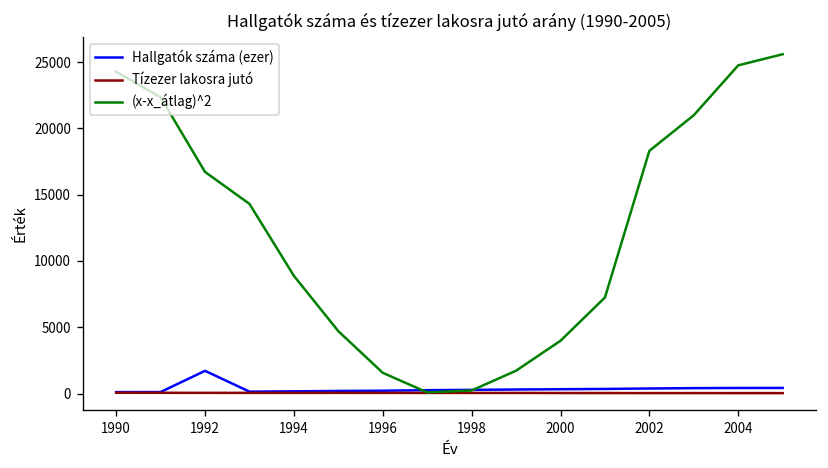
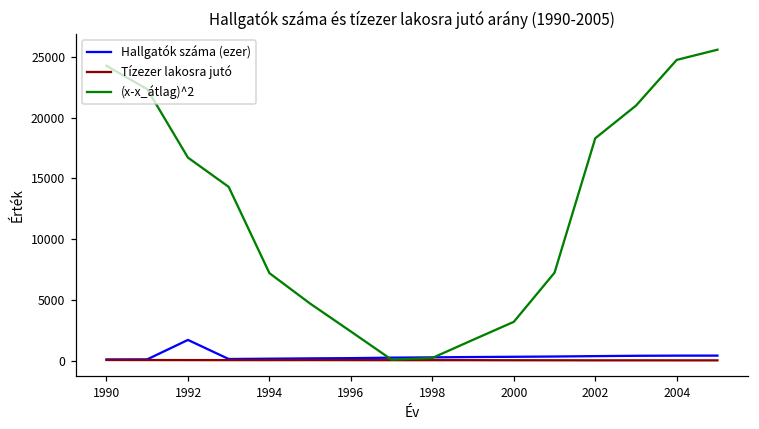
(x-x_átlag)^2, 1994: 8900 -> 7200
(x-x_átlag)^2, 1996: 1600 -> 2400
(x-x_átlag)^2, 2000: 4000 -> 3200
